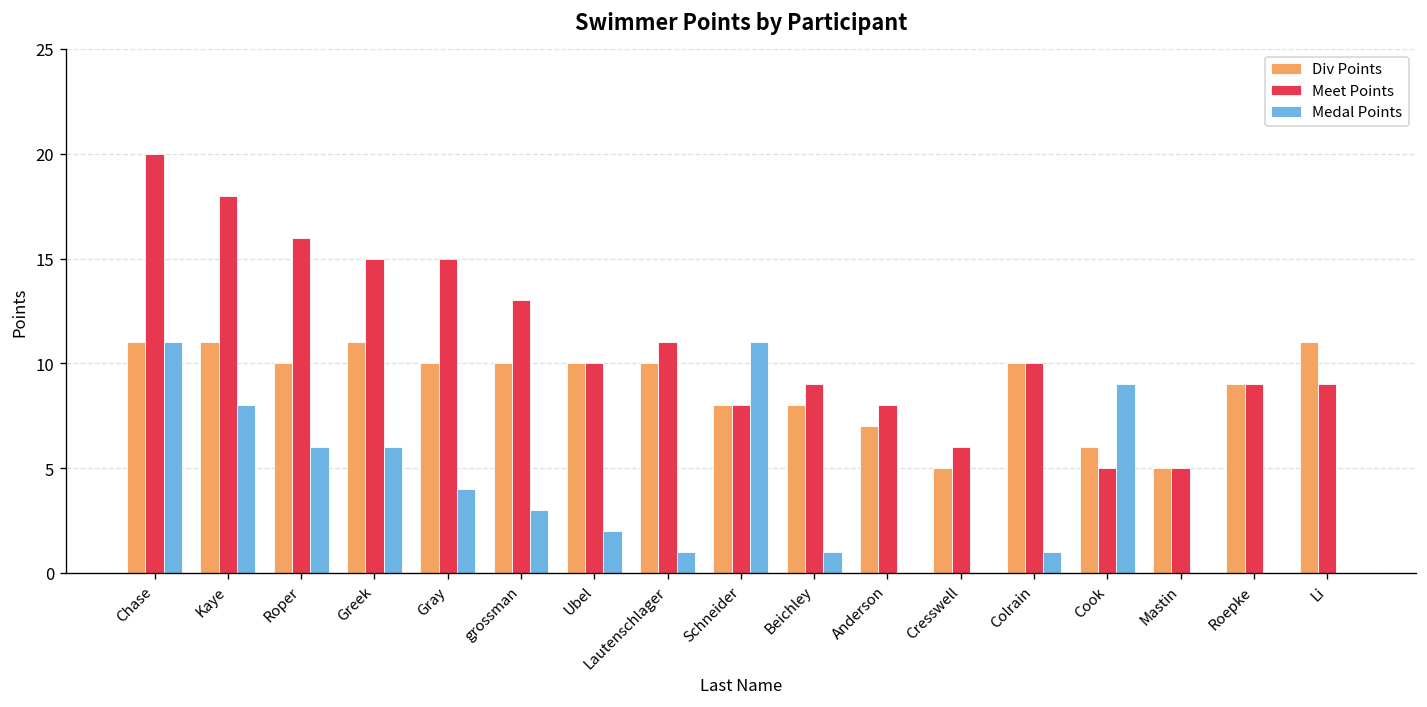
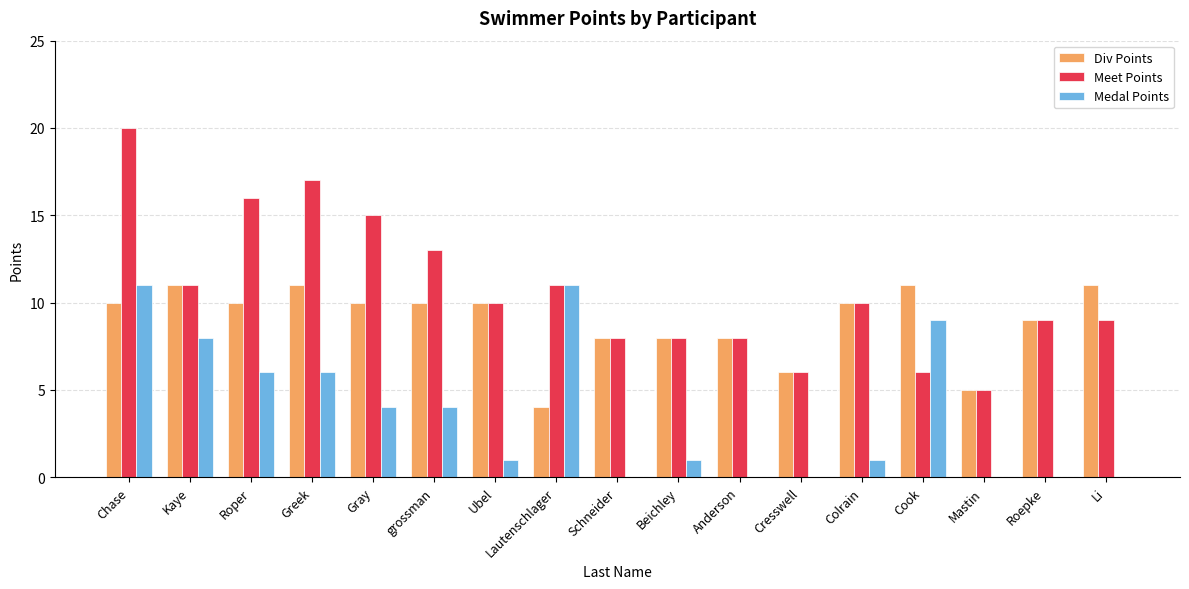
Div Points, Chase: 11 -> 10
Meet Points, Kaye: 18 -> 11
Meet Points, Greek: 15 -> 17
Medal Points, grossman: 3 -> 4
Medal Points, Ubel: 2 -> 1
Div Points, Lautenschlager: 10 -> 4
Medal Points, Lautenschlager: 1 -> 11
Medal Points, Schneider: 11 -> 0
Meet Points, Beichley: 9 -> 8
Div Points, Anderson: 7 -> 8
Div Points, Cresswell: 5 -> 6
Div Points, Cook: 6 -> 11
Meet Points, Cook: 5 -> 6
